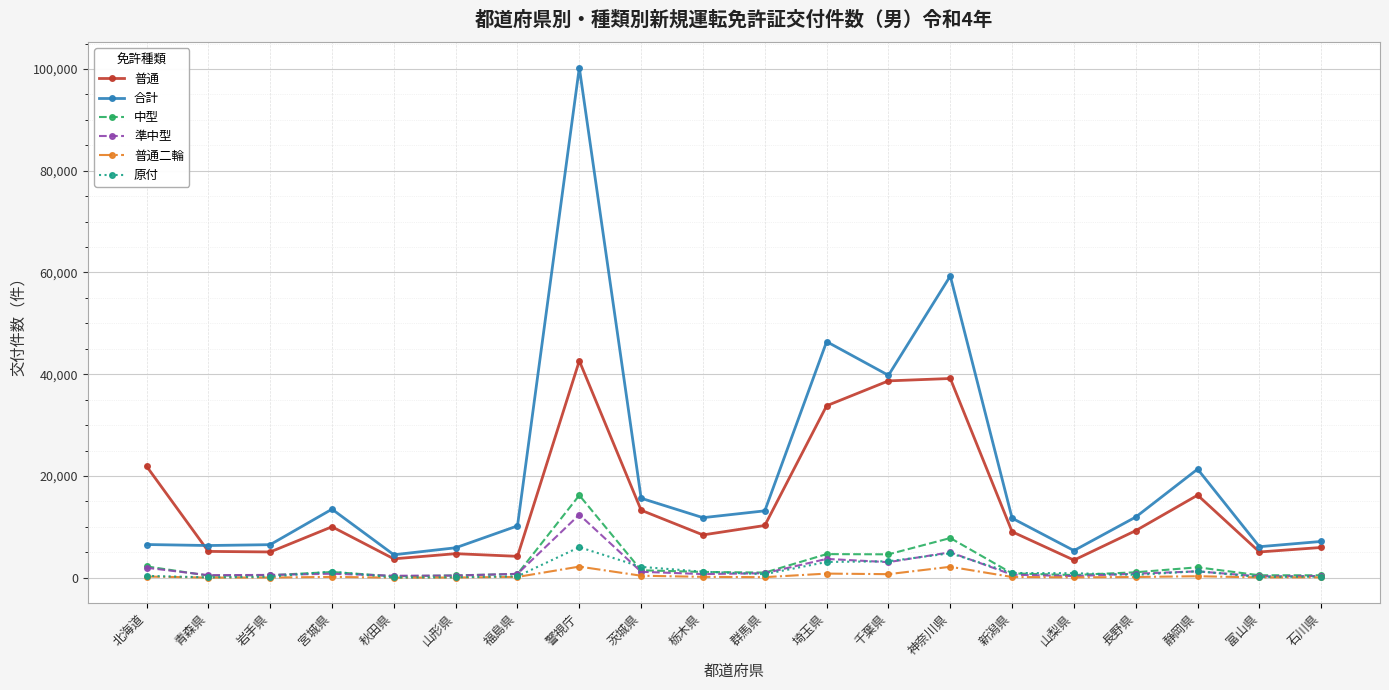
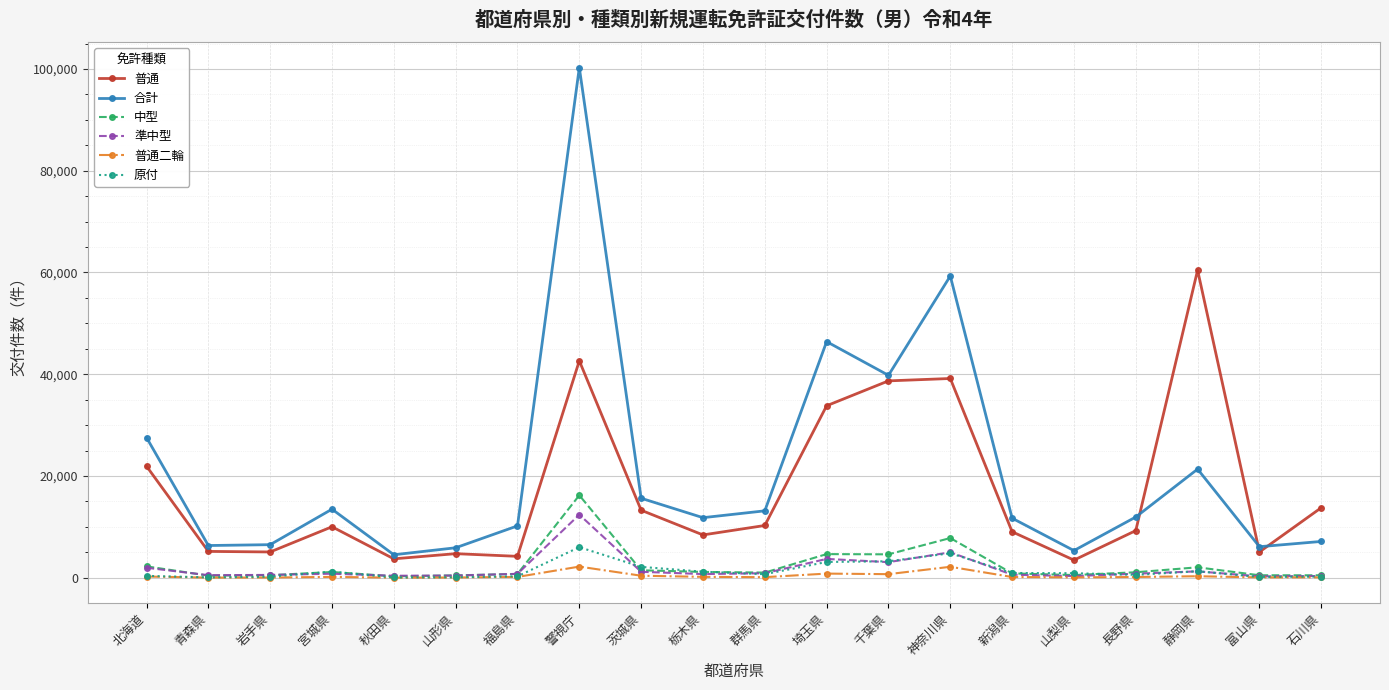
合計, 北海道: 7,000 -> 28,000
普通, 静岡県: 16,000 -> 60,000
普通, 石川県: 6,000 -> 14,000
